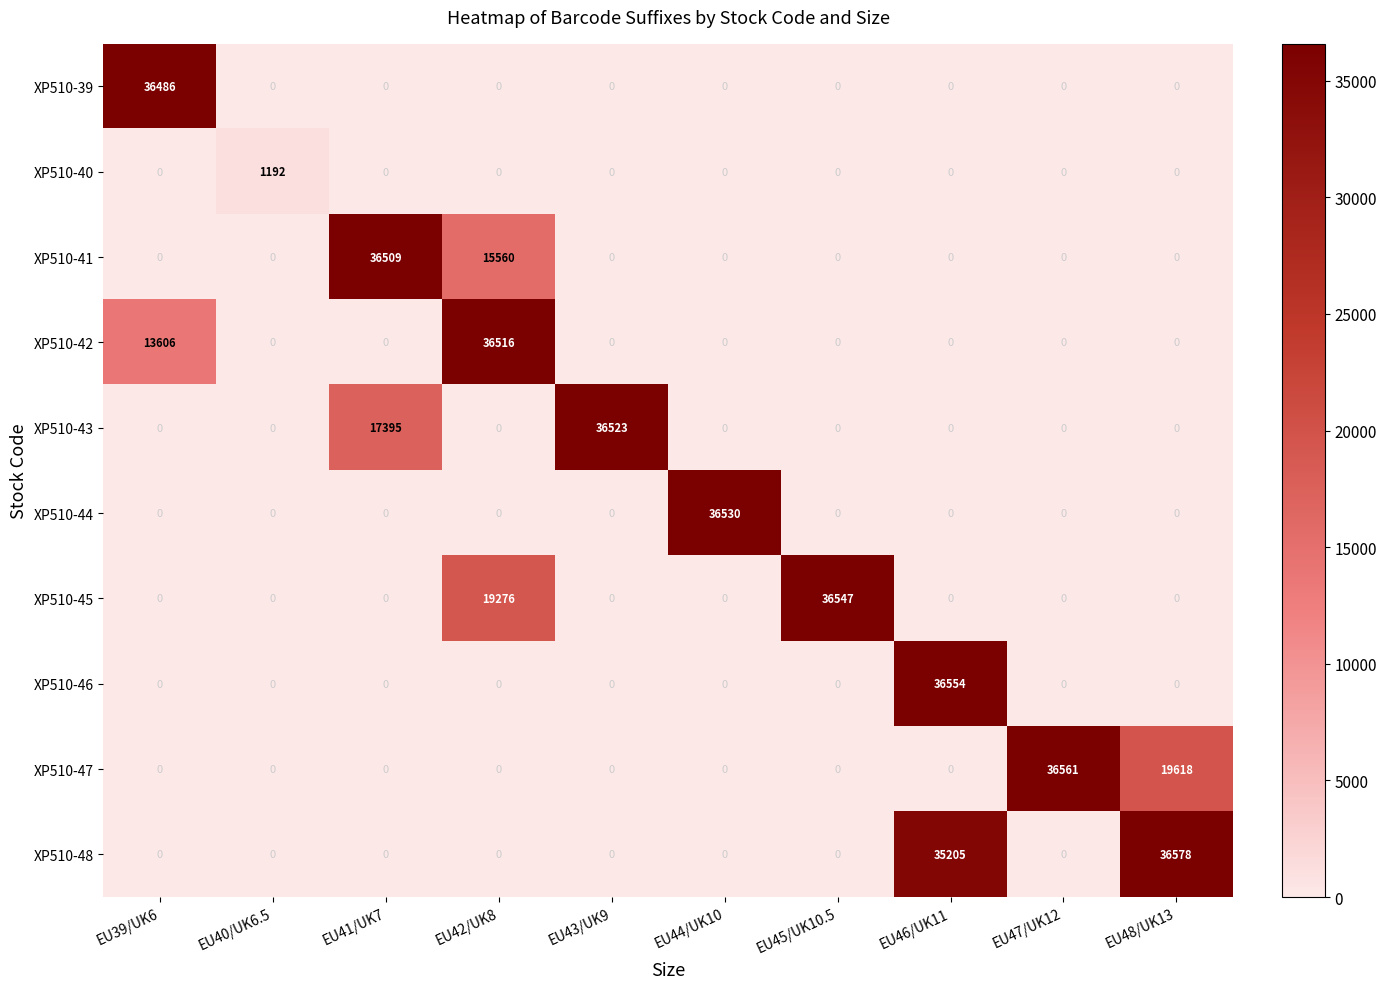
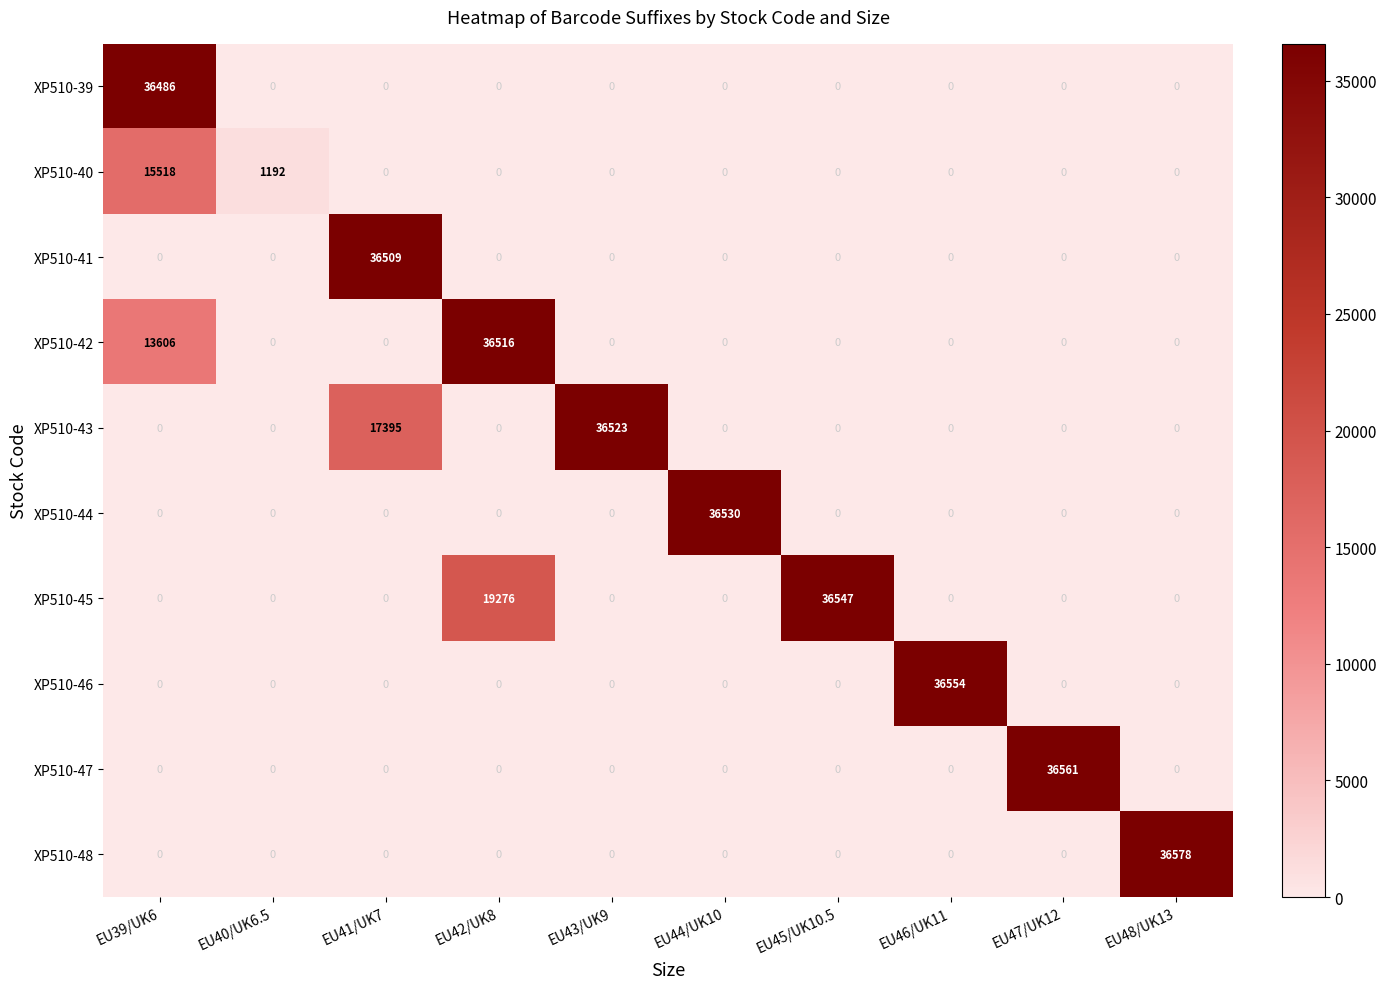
XP510-40, EU39/UK6: 0 -> 15518
XP510-41, EU42/UK8: 15560 -> 0
XP510-47, EU48/UK13: 19618 -> 0
XP510-48, EU46/UK11: 35205 -> 0
